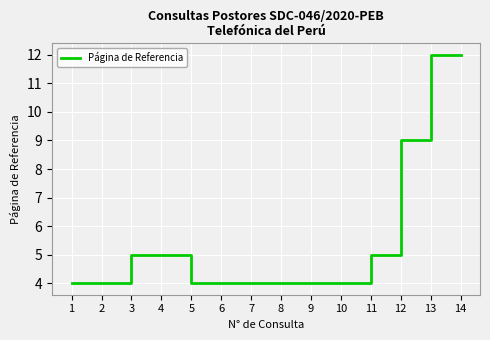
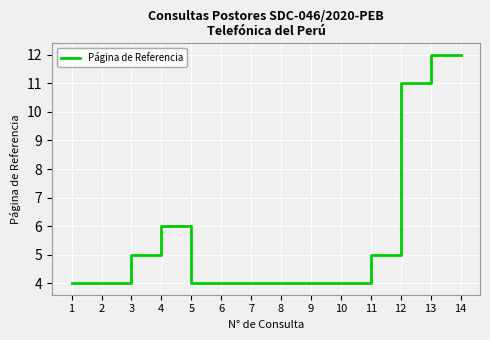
4: 5 -> 6
12: 9 -> 11
